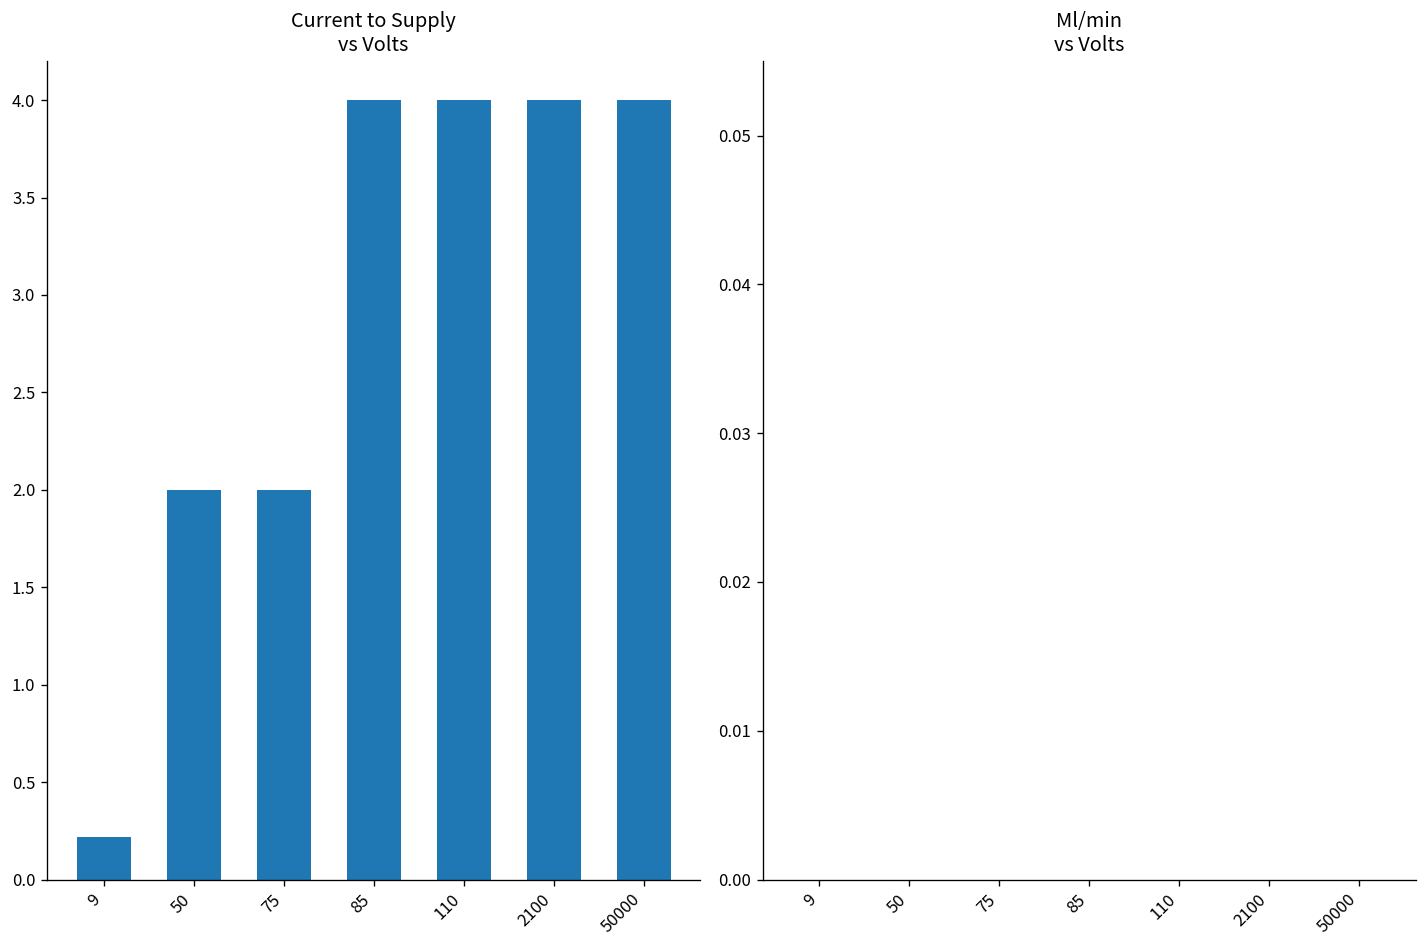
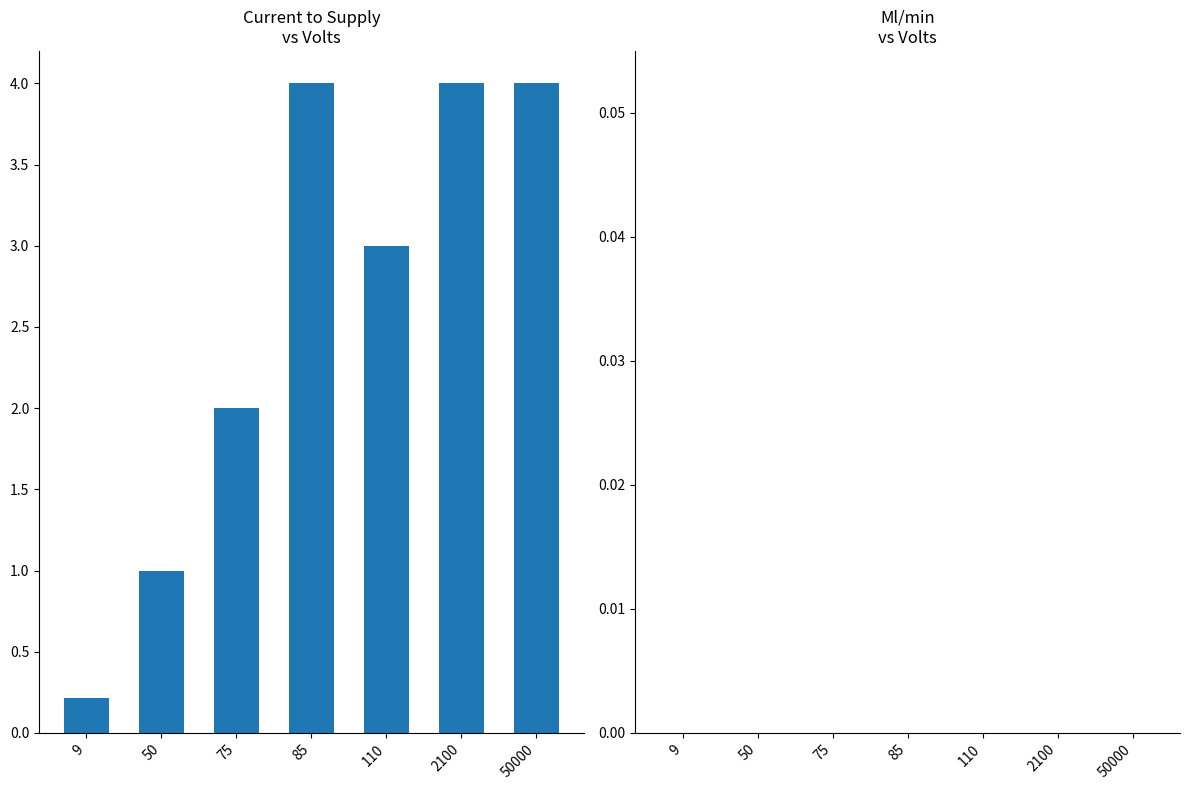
Current to Supply vs Volts, 50: 2 -> 1
Current to Supply vs Volts, 110: 4 -> 3
